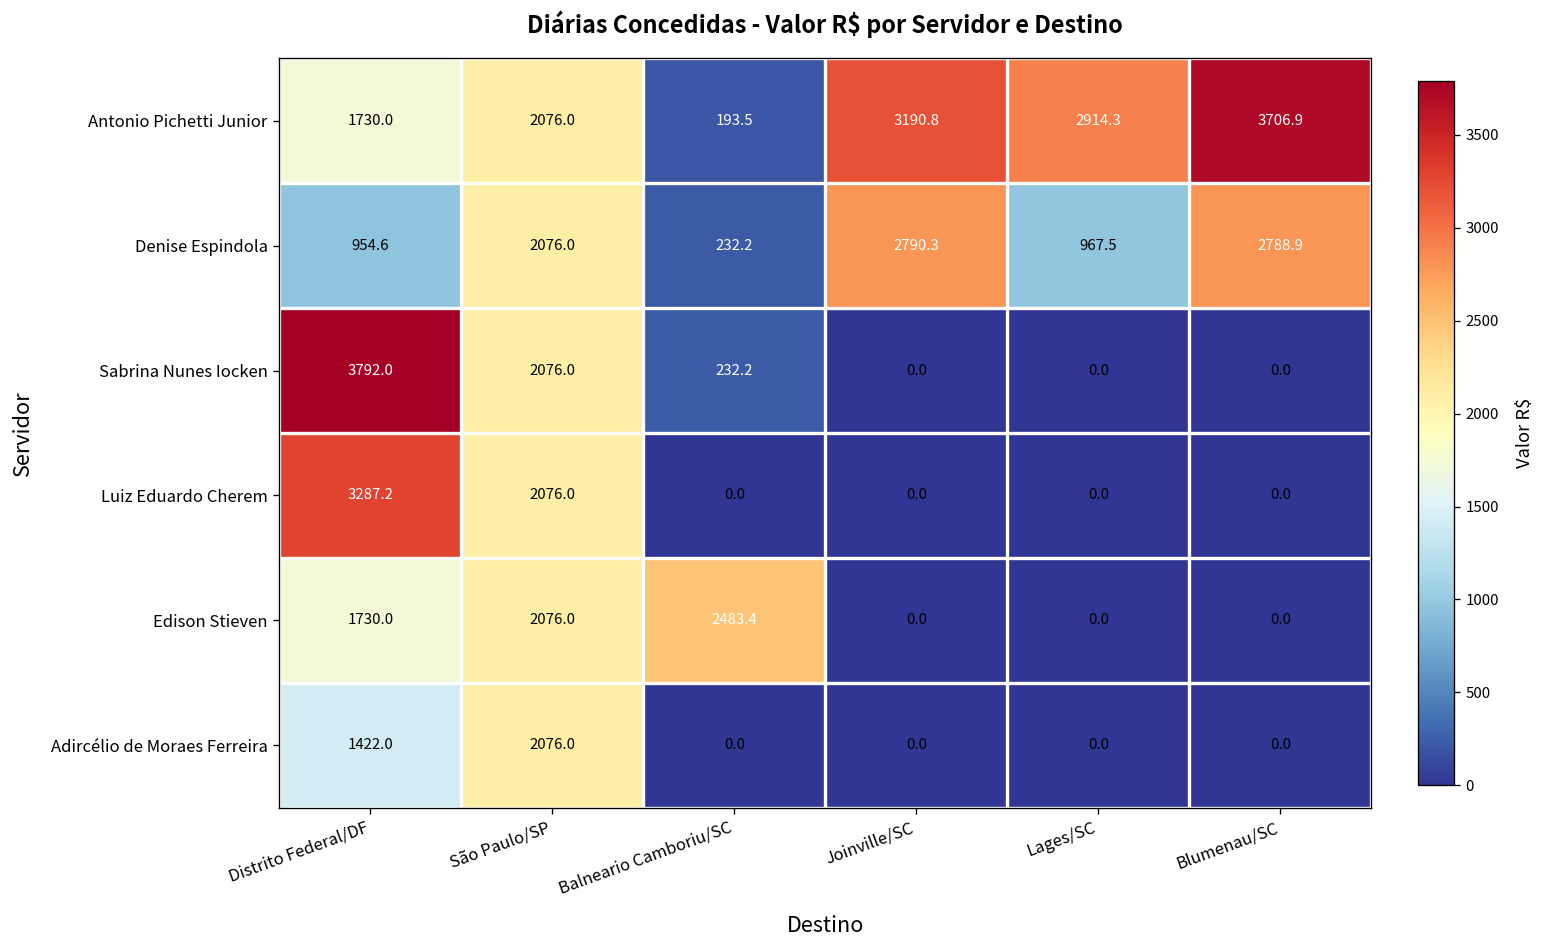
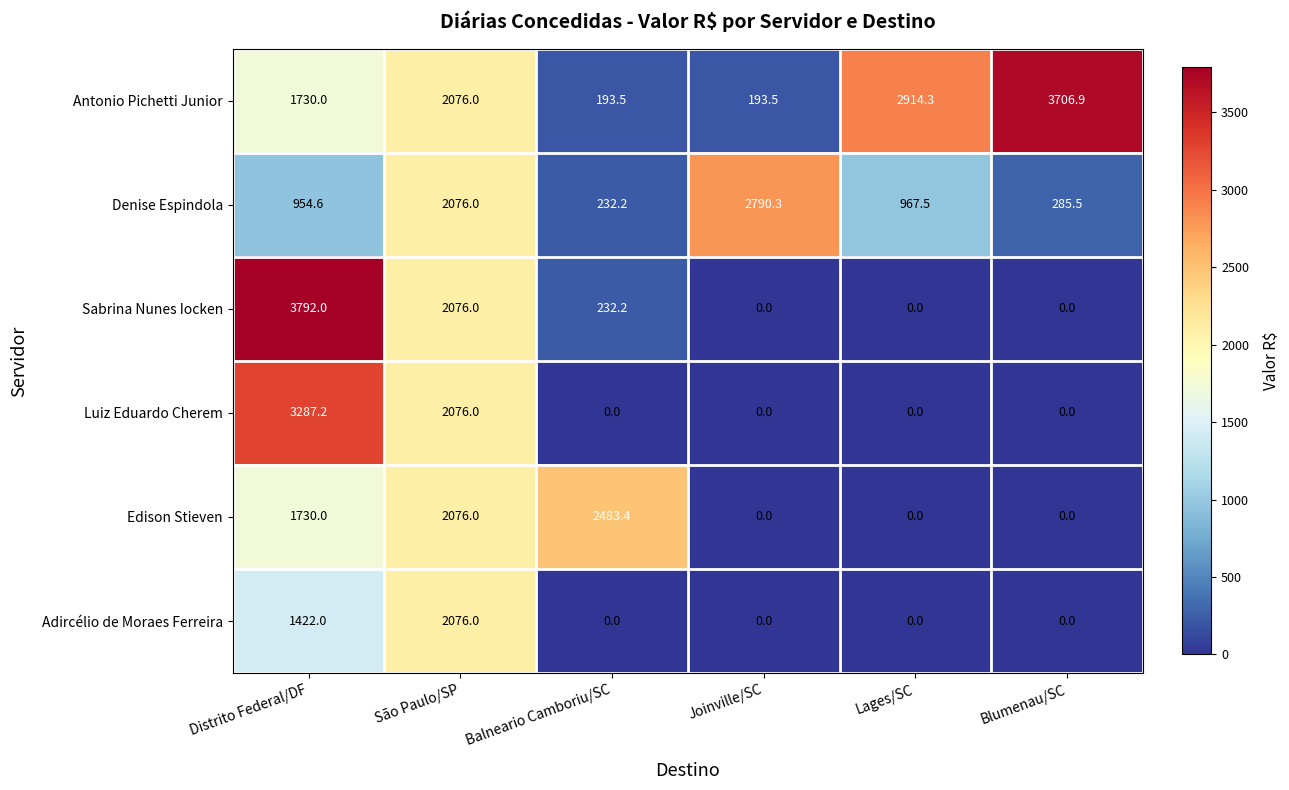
Antonio Pichetti Junior, Joinville/SC: 3190.8 -> 193.5
Denise Espindola, Blumenau/SC: 2788.9 -> 285.5
